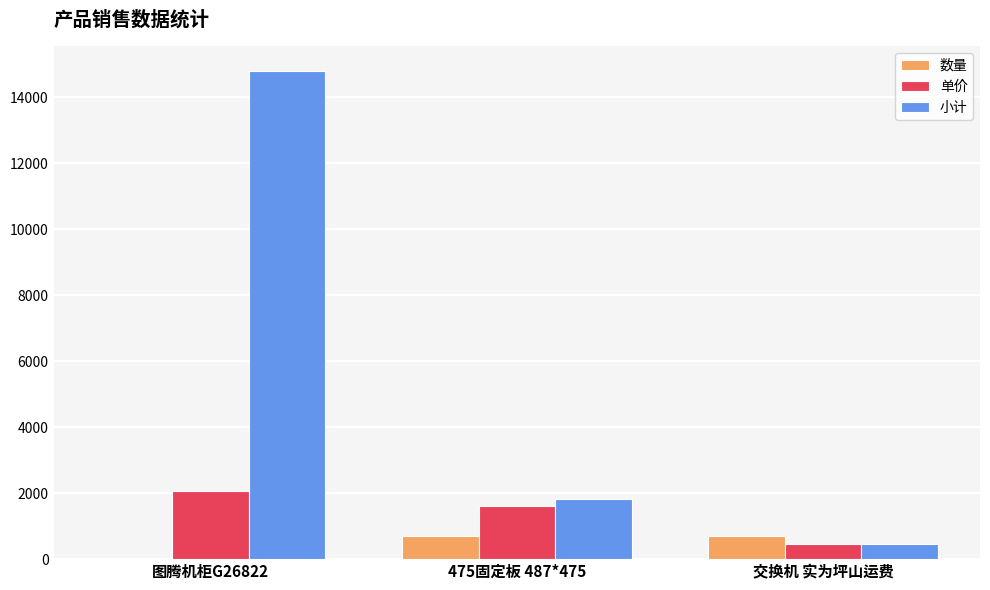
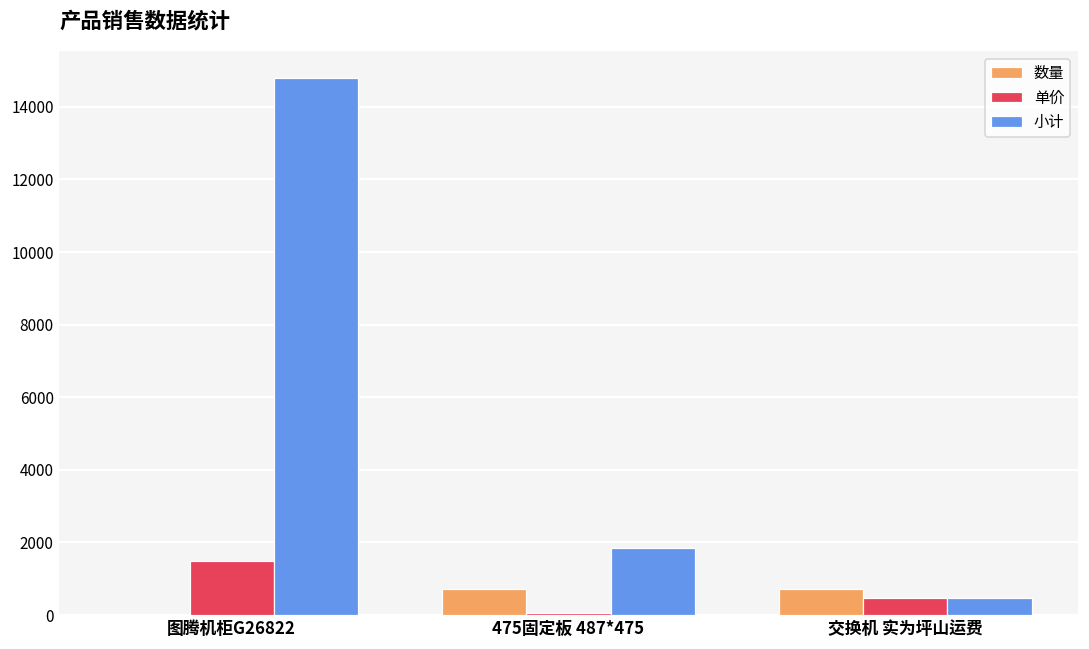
单价, 图腾机柜G26822: 2100 -> 1500
单价, 475固定板 487*475: 1600 -> 100
